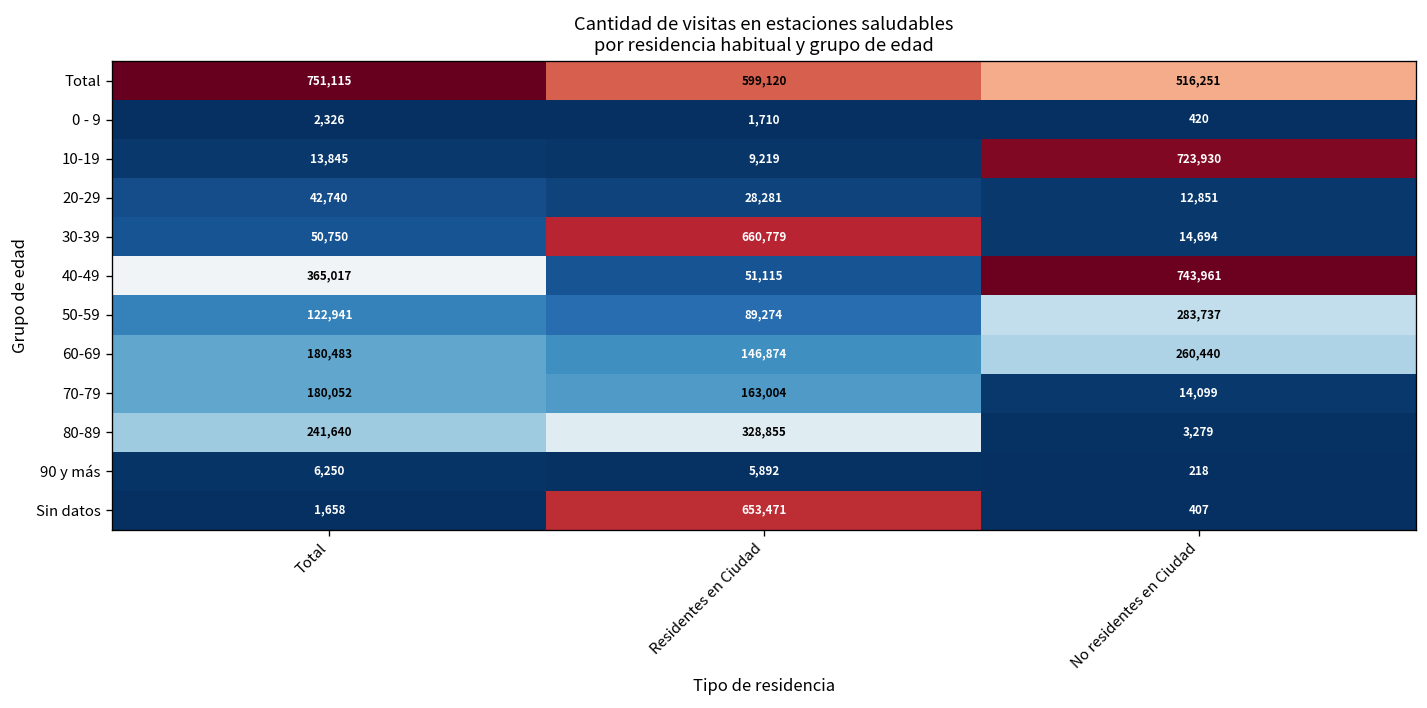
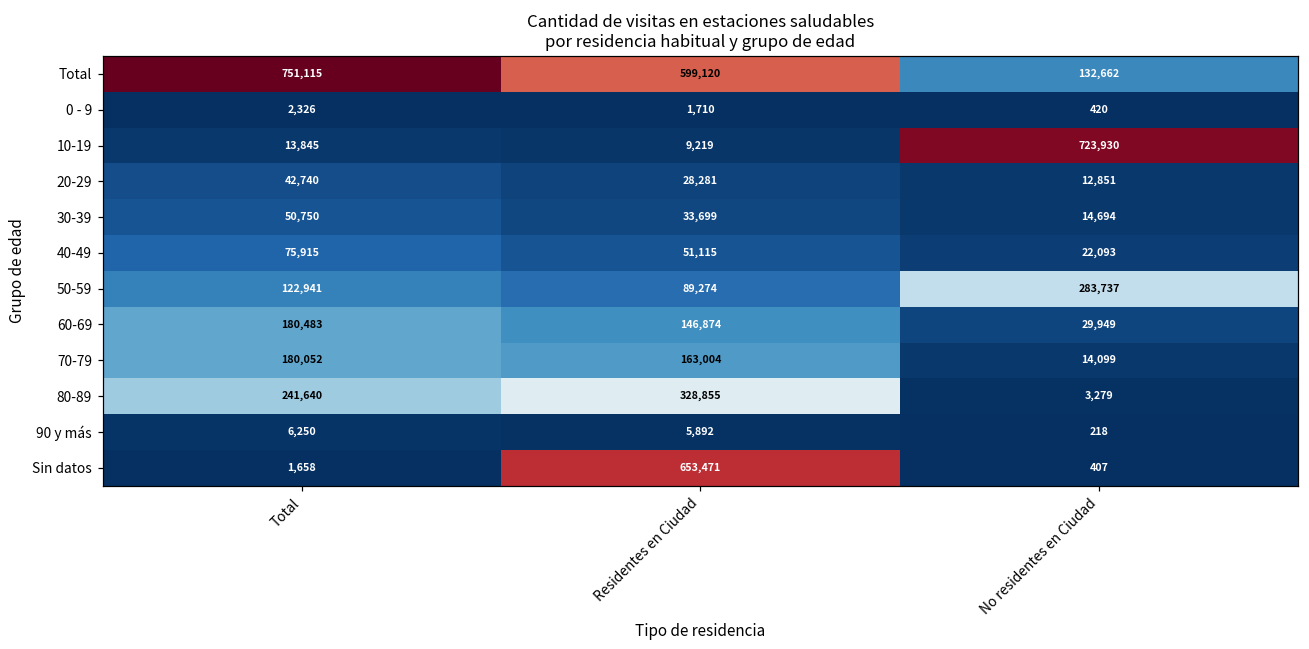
Total, No residentes en Ciudad: 516,251 -> 132,662
30-39, Residentes en Ciudad: 660,779 -> 33,699
40-49, Total: 365,017 -> 75,915
40-49, No residentes en Ciudad: 743,961 -> 22,093
60-69, No residentes en Ciudad: 260,440 -> 29,949
